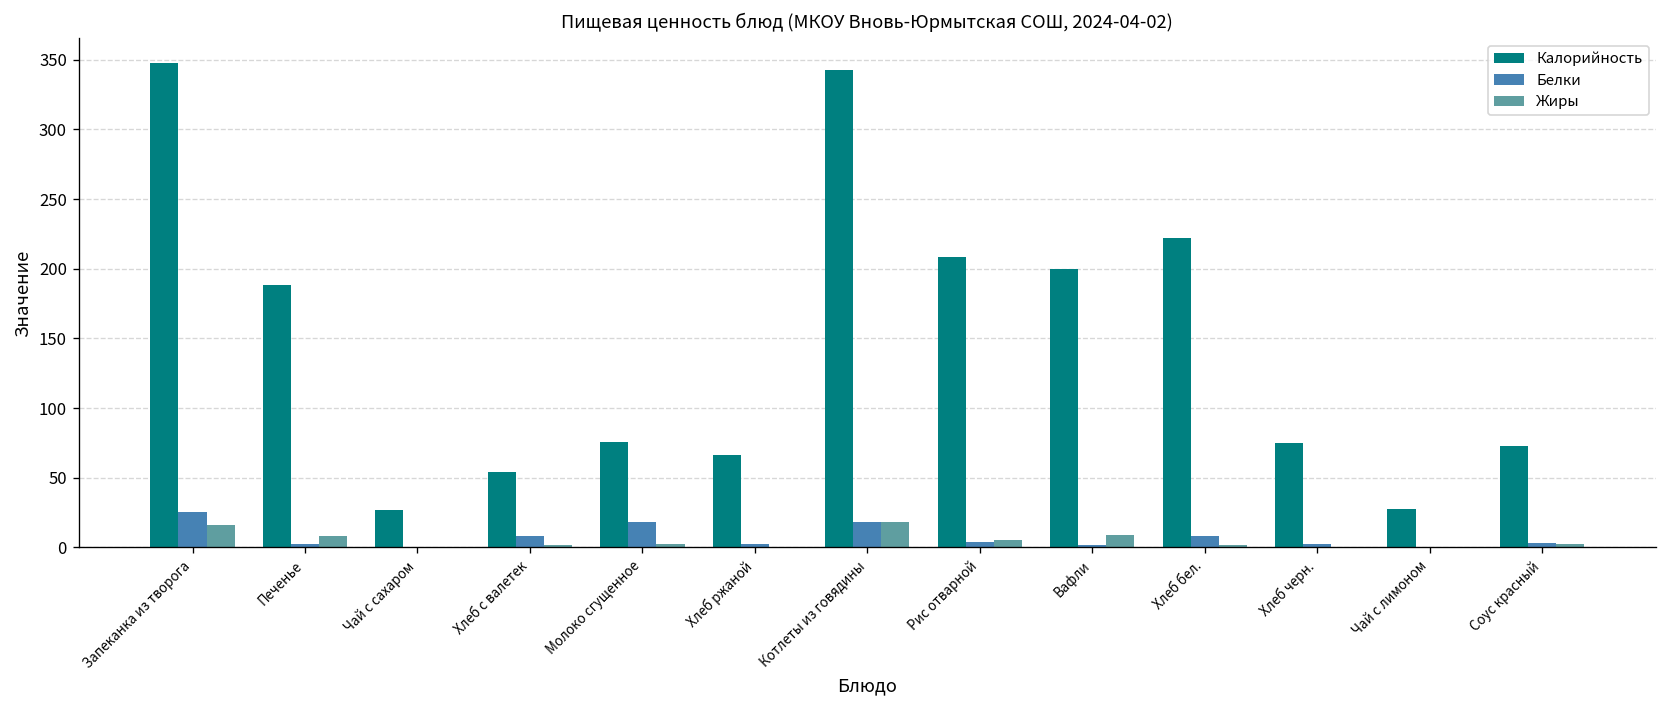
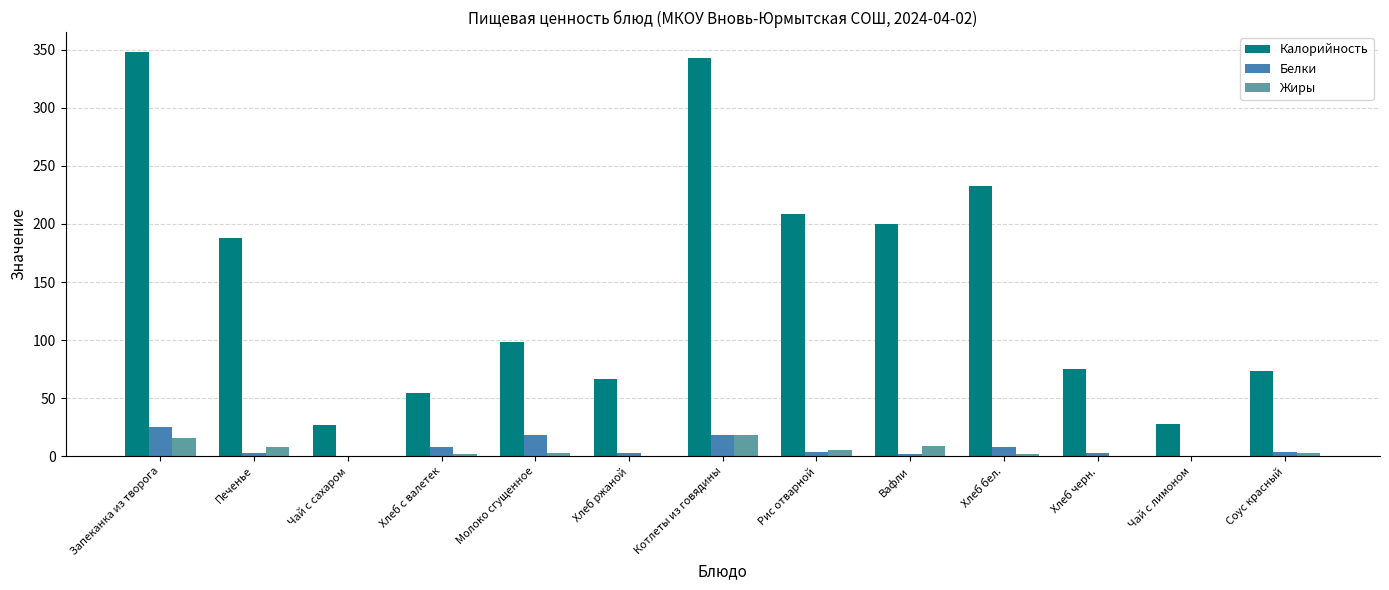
Калорийность, Молоко сгущенное: 76 -> 98
Калорийность, Хлеб бел.: 222 -> 233
